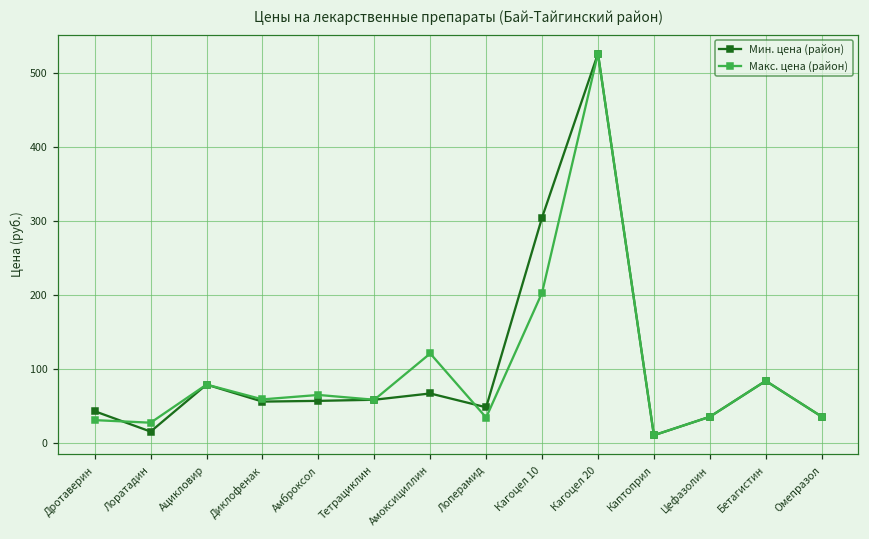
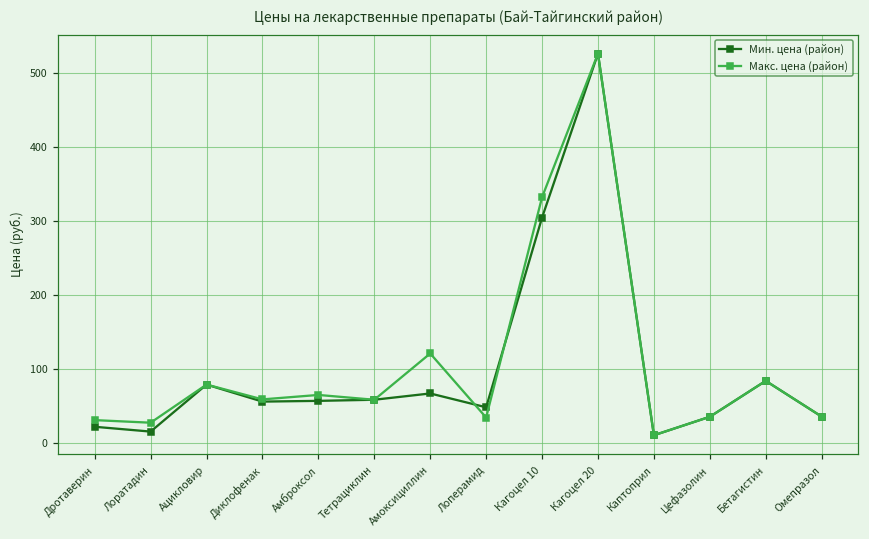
Мин. цена (район), Дротаверин: 40 -> 20
Макс. цена (район), Кагоцел 10: 200 -> 330
